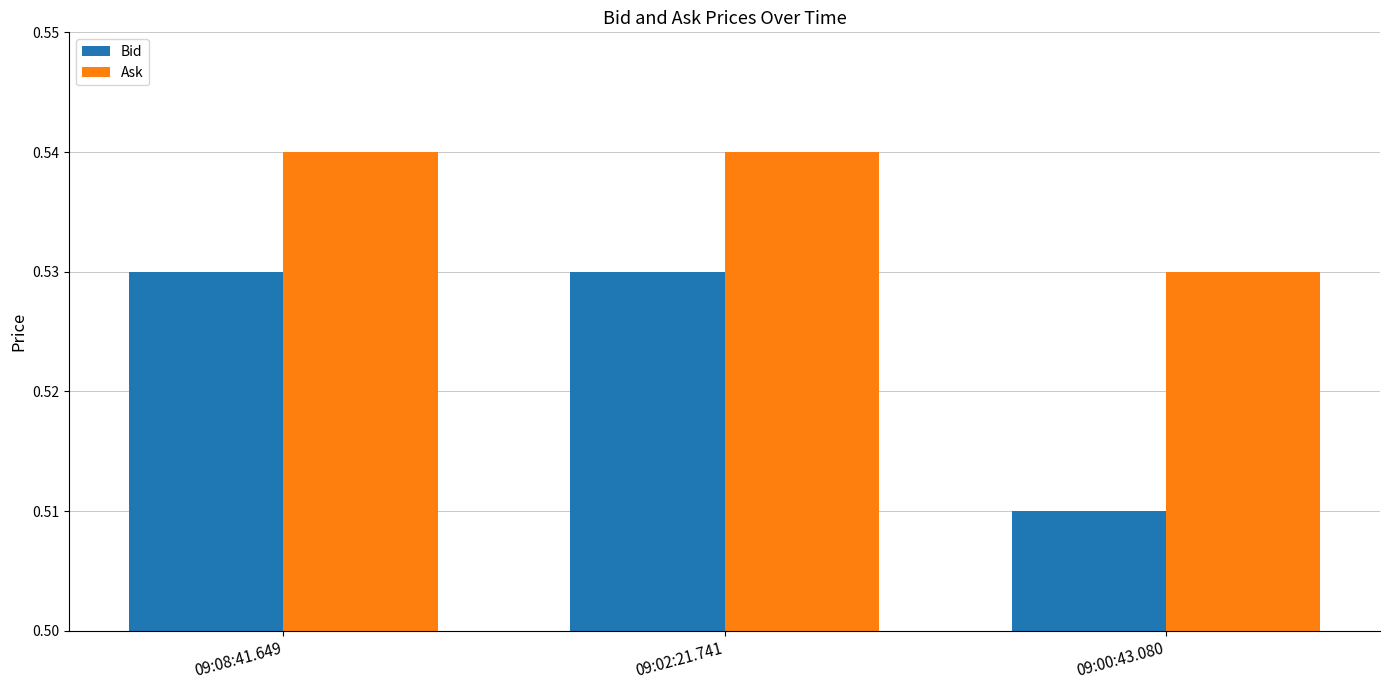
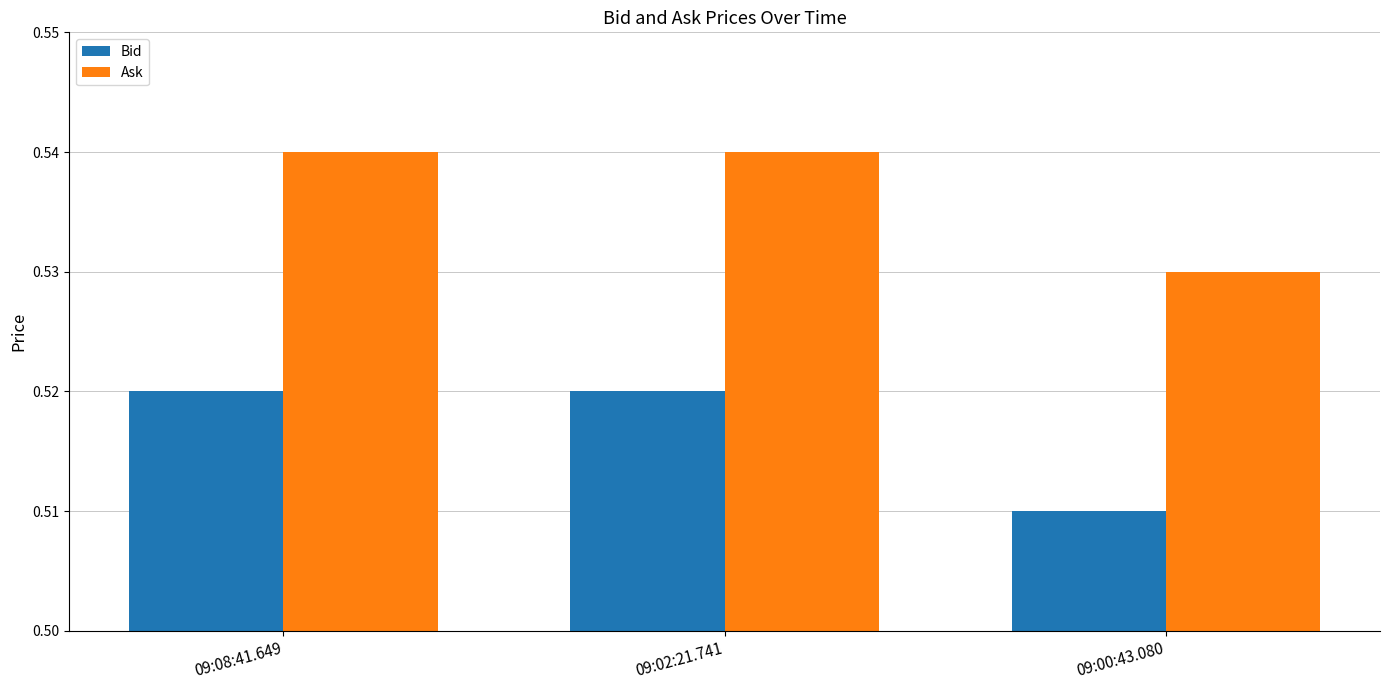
Bid, 09:08:41.649: 0.53 -> 0.52
Bid, 09:02:21.741: 0.53 -> 0.52
